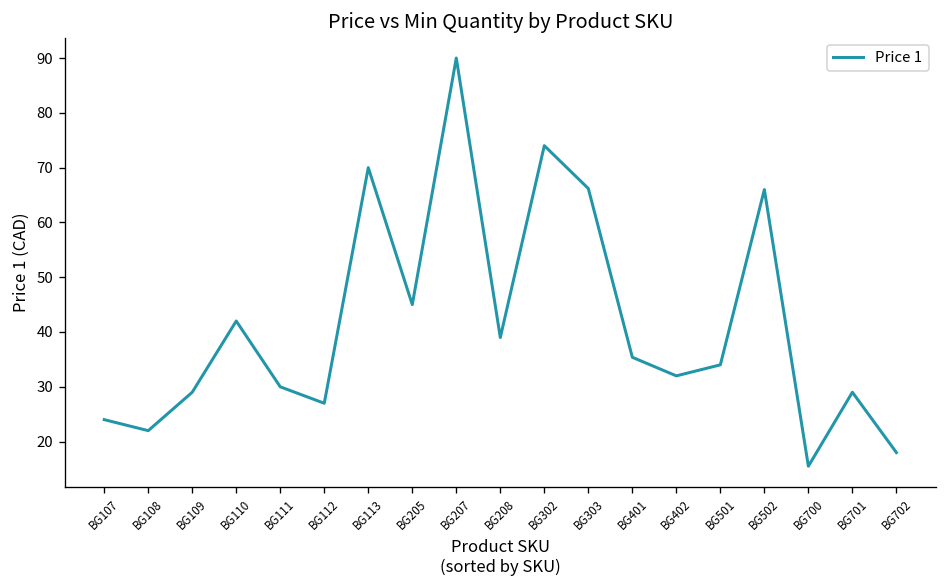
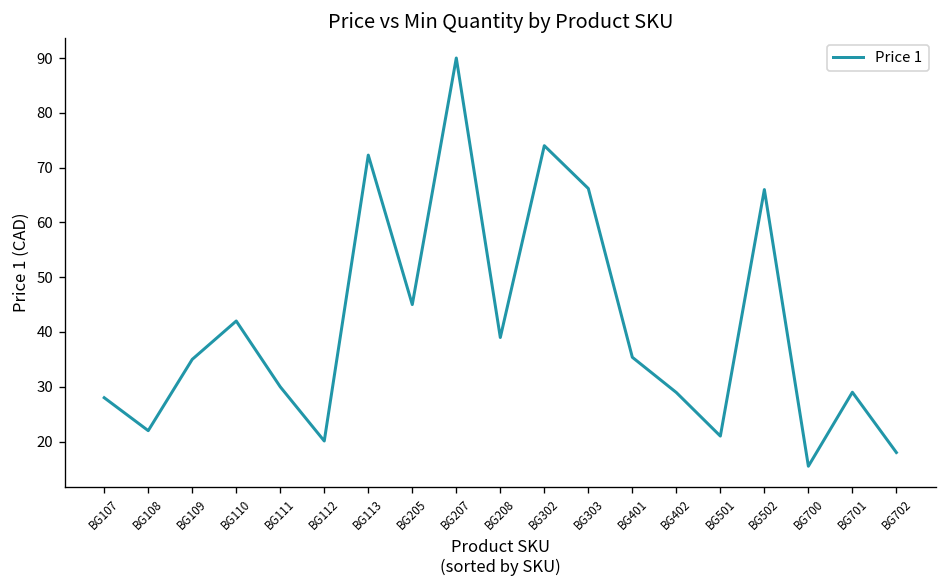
BG107: 24 -> 28
BG109: 29 -> 35
BG112: 27 -> 20
BG113: 70 -> 72
BG402: 32 -> 29
BG501: 34 -> 21
